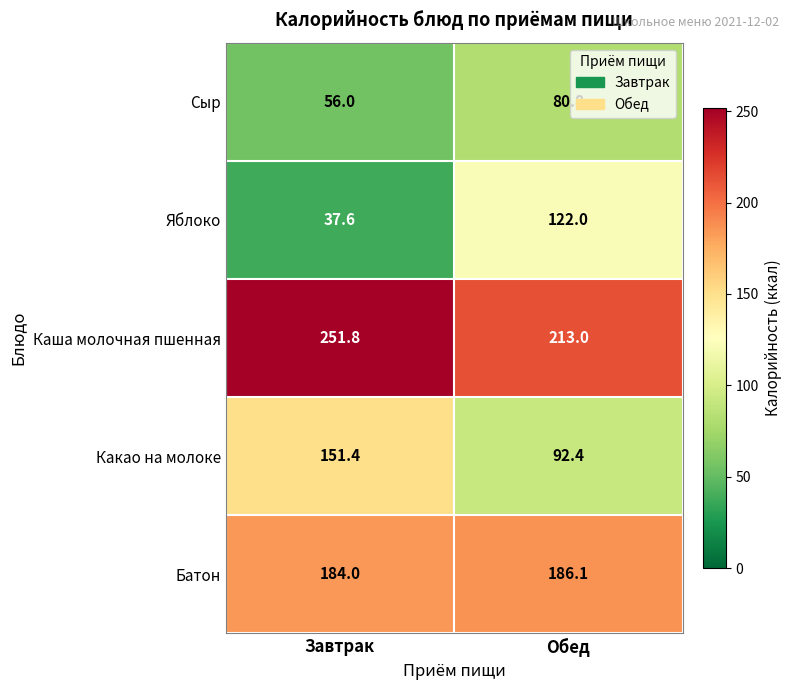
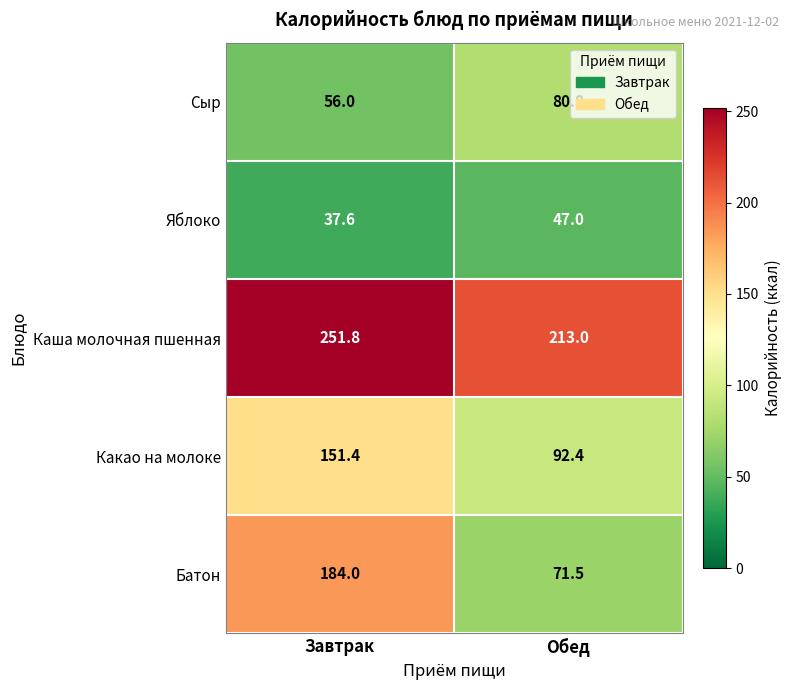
Яблоко, Обед: 122.0 -> 47.0
Батон, Обед: 186.1 -> 71.5
